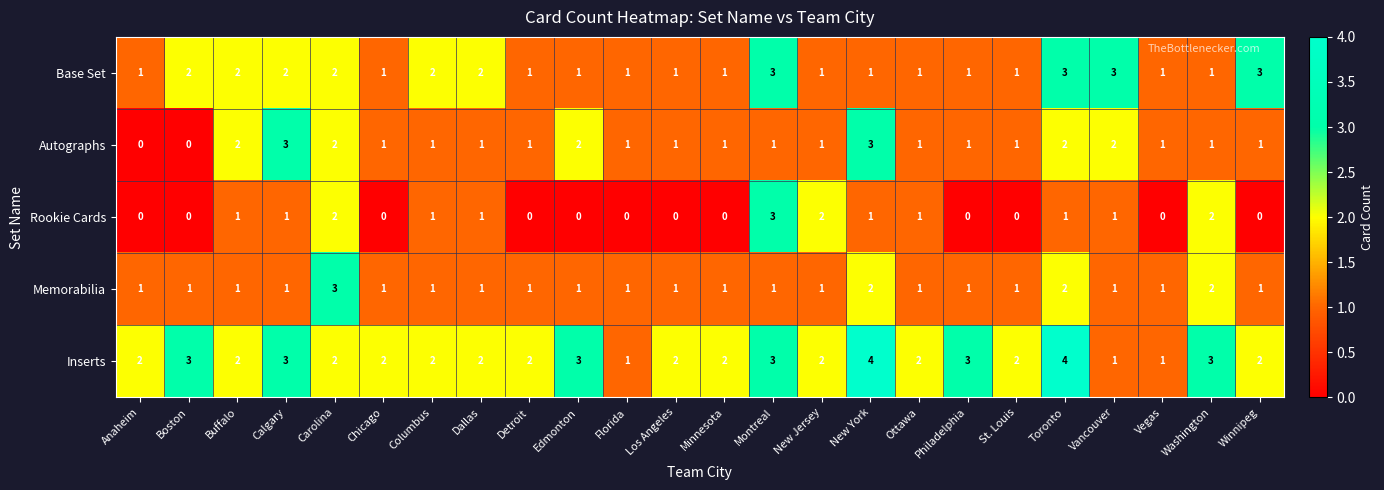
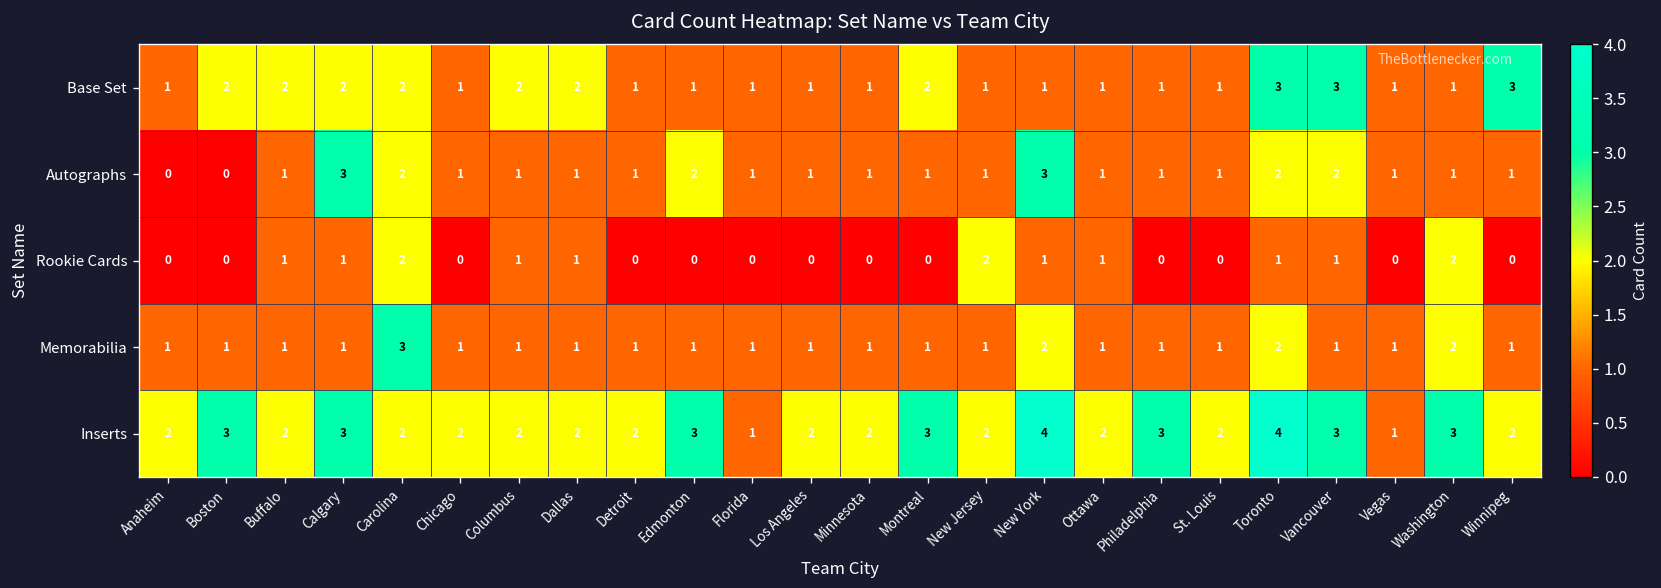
Base Set, Montreal: 3 -> 2
Autographs, Buffalo: 2 -> 1
Rookie Cards, Montreal: 3 -> 0
Inserts, Vancouver: 1 -> 3
